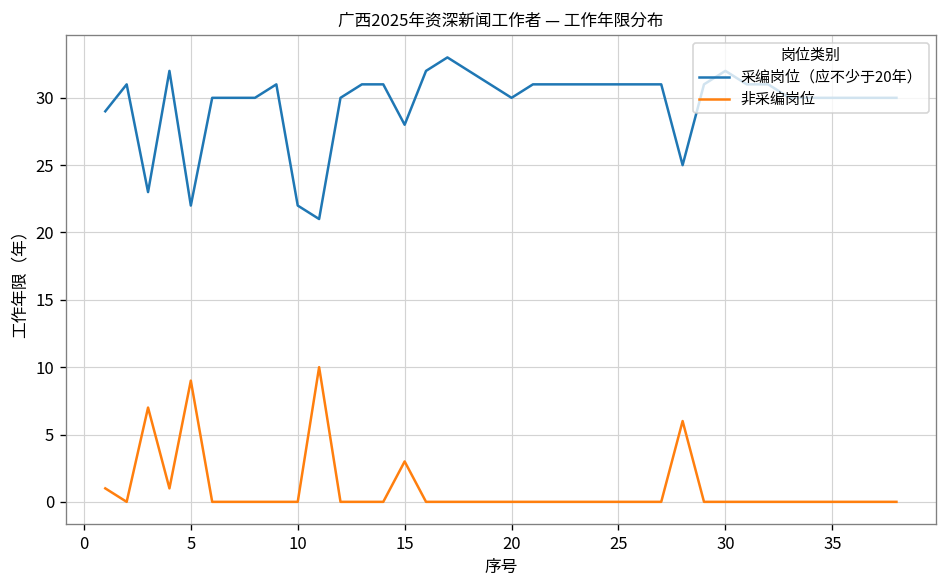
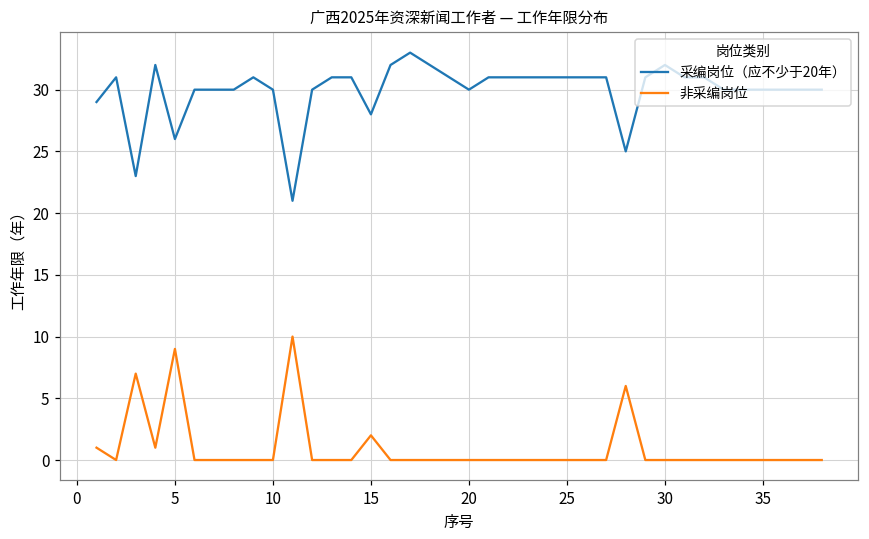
采编岗位（应不少于20年）, 5: 22 -> 26
采编岗位（应不少于20年）, 10: 22 -> 30
非采编岗位, 15: 3 -> 2
